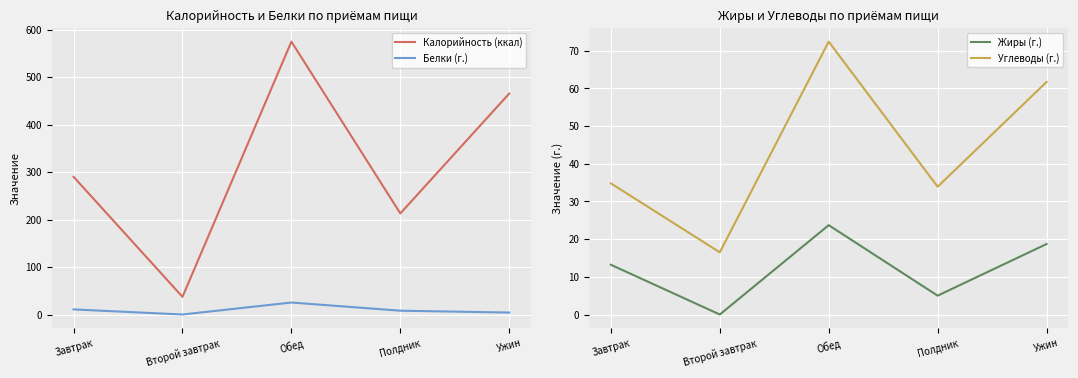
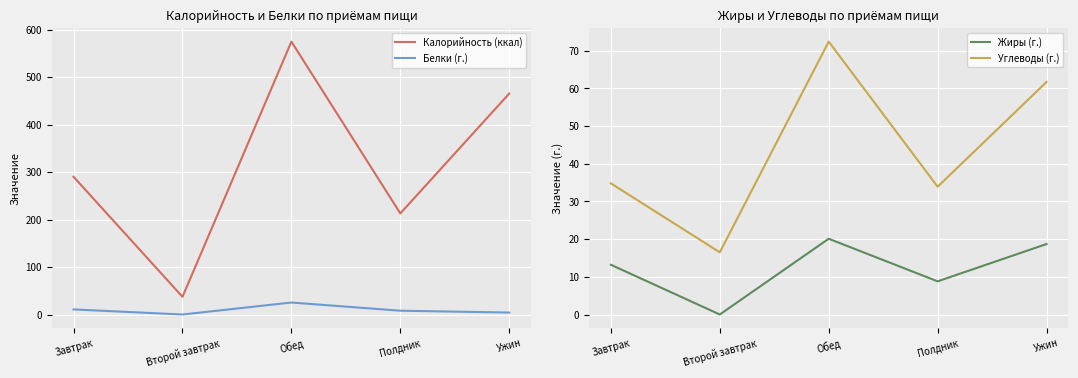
Жиры и Углеводы по приёмам пищи, Жиры (г.), Обед: 24 -> 20
Жиры и Углеводы по приёмам пищи, Жиры (г.), Полдник: 5 -> 9
